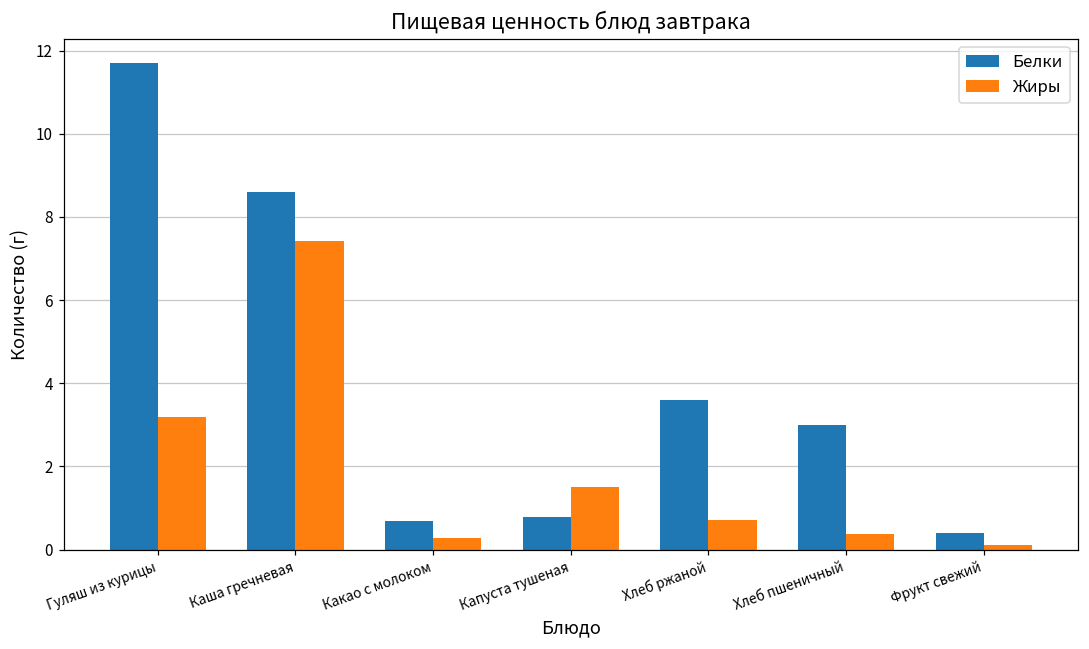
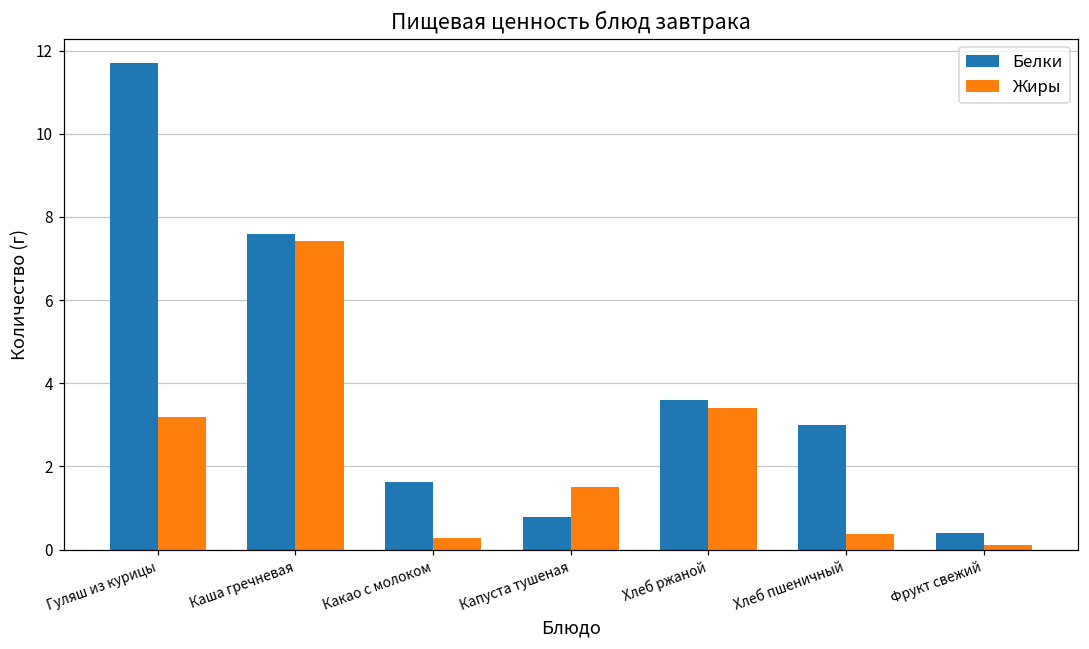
Белки, Каша гречневая: 8.6 -> 7.6
Белки, Какао с молоком: 0.7 -> 1.6
Жиры, Хлеб ржаной: 0.7 -> 3.4
